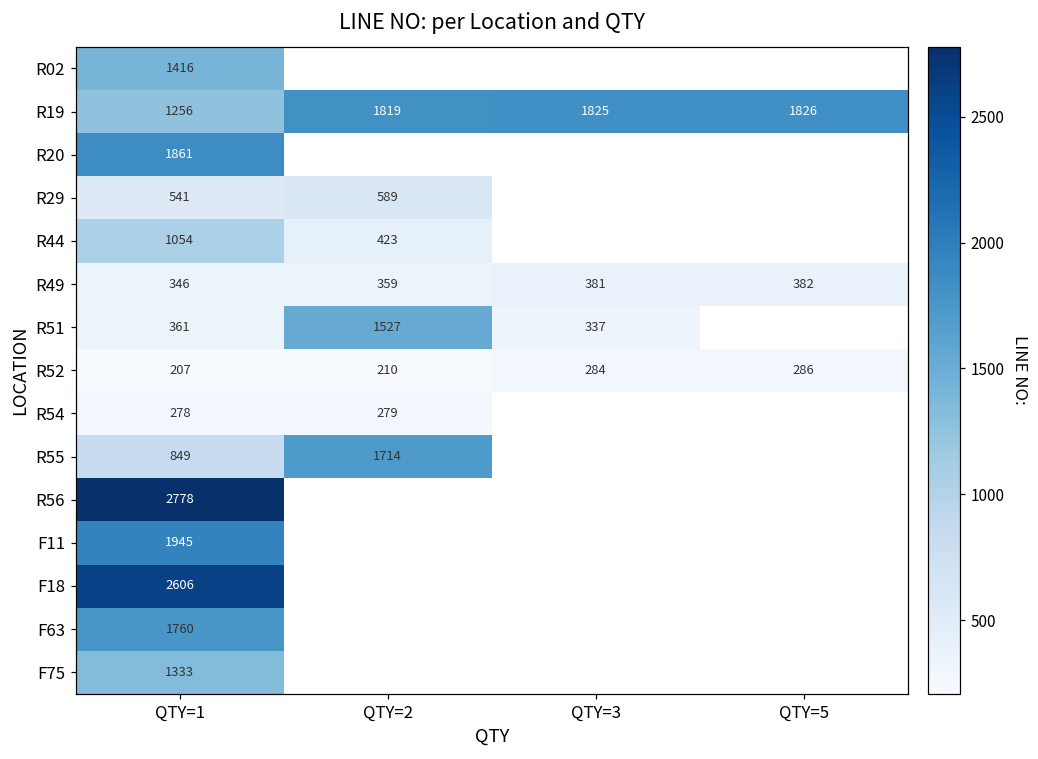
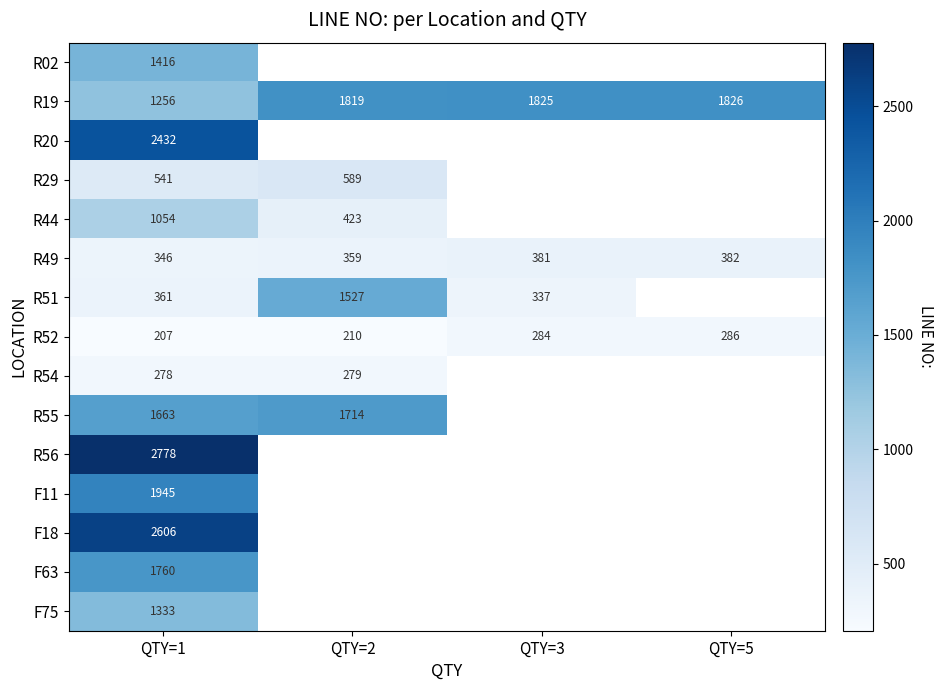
R20, QTY=1: 1861 -> 2432
R55, QTY=1: 849 -> 1663
